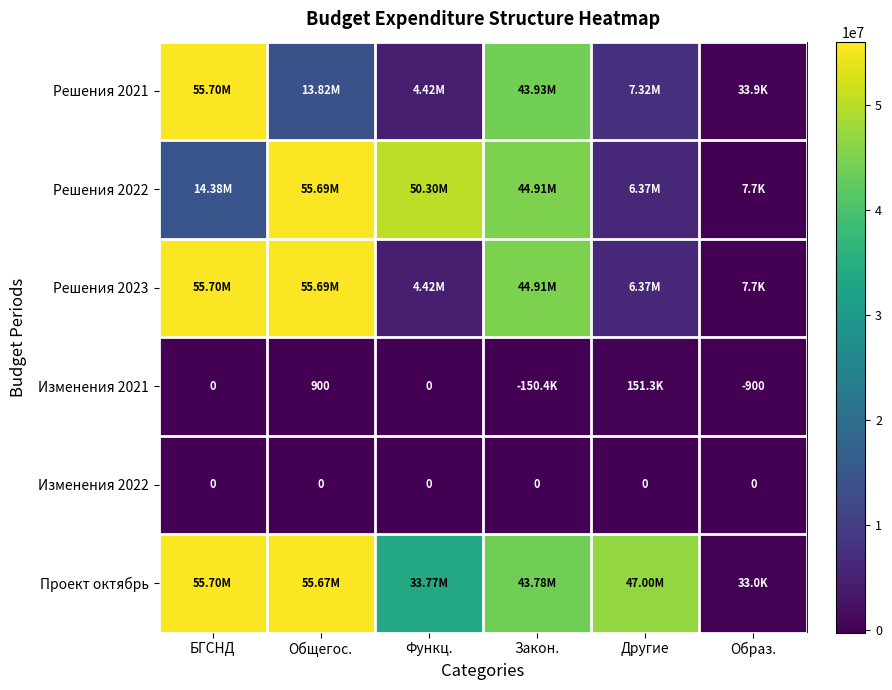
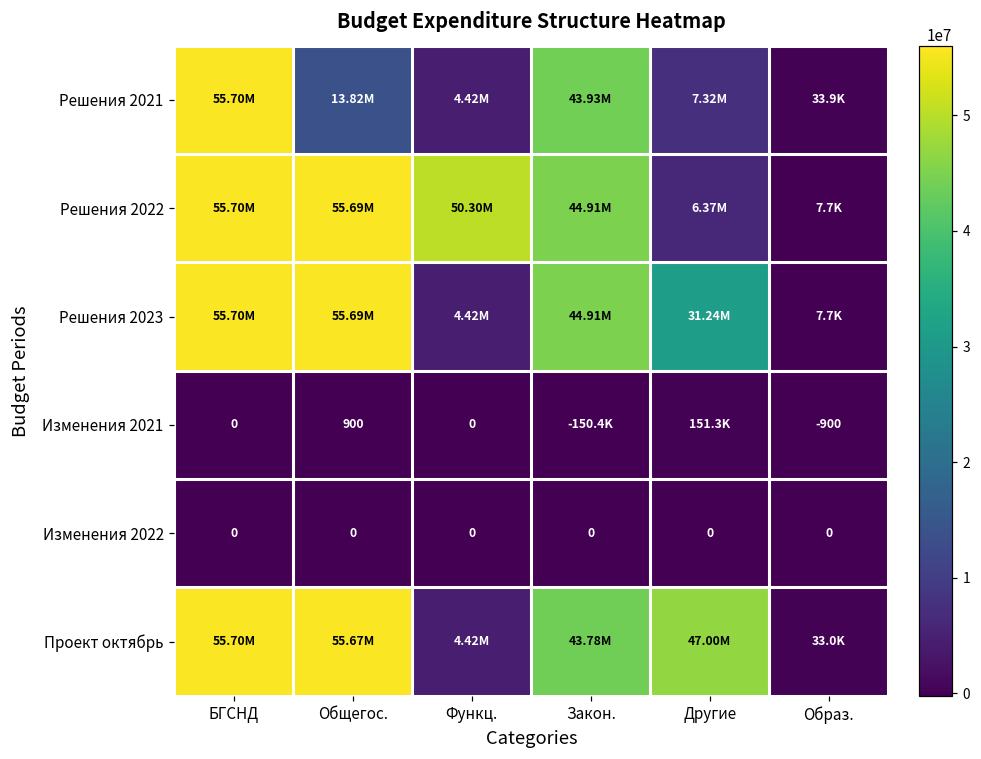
Решения 2022, БГСНД: 14.38M -> 55.70M
Решения 2023, Другие: 6.37M -> 31.24M
Проект октябрь, Функц.: 33.77M -> 4.42M
